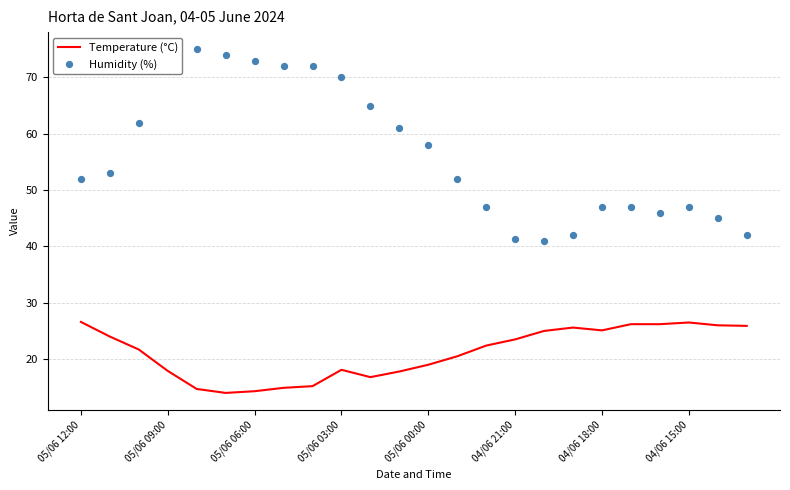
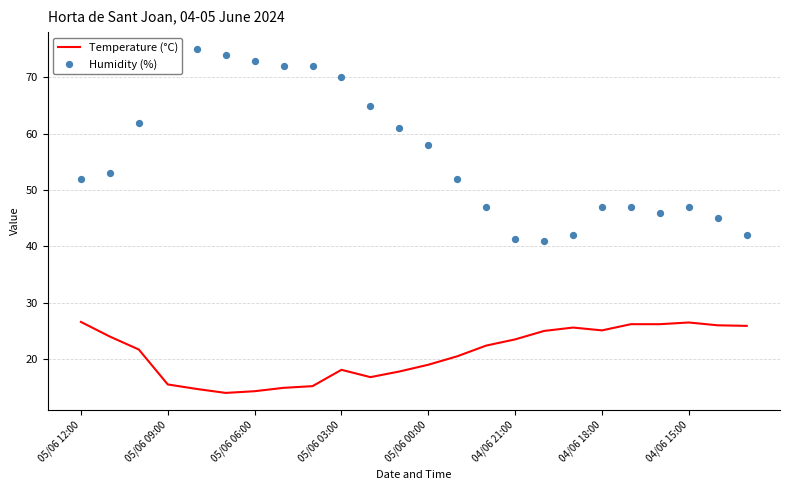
Temperature (°C), 05/06 09:00: 18 -> 16
